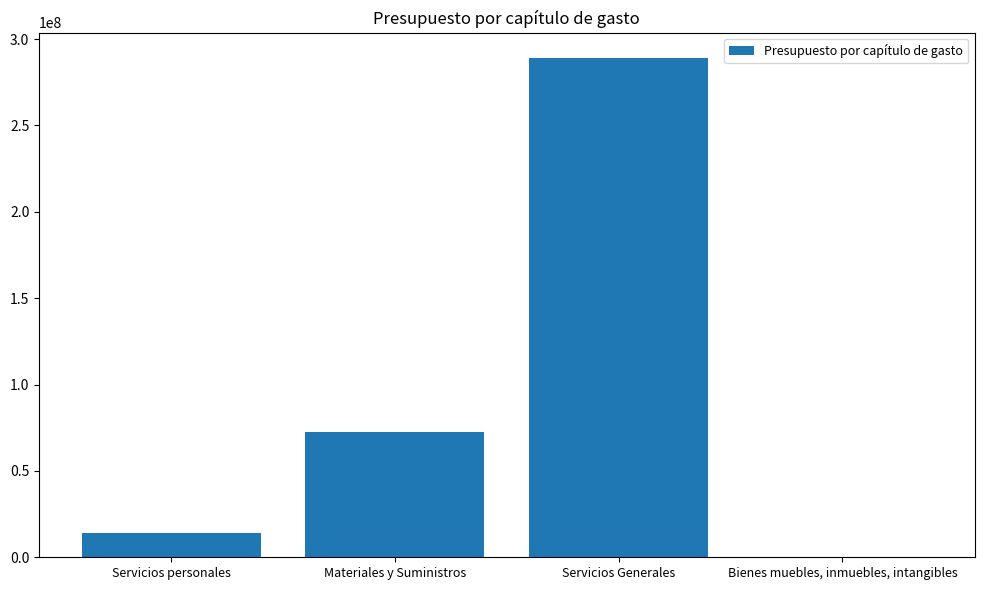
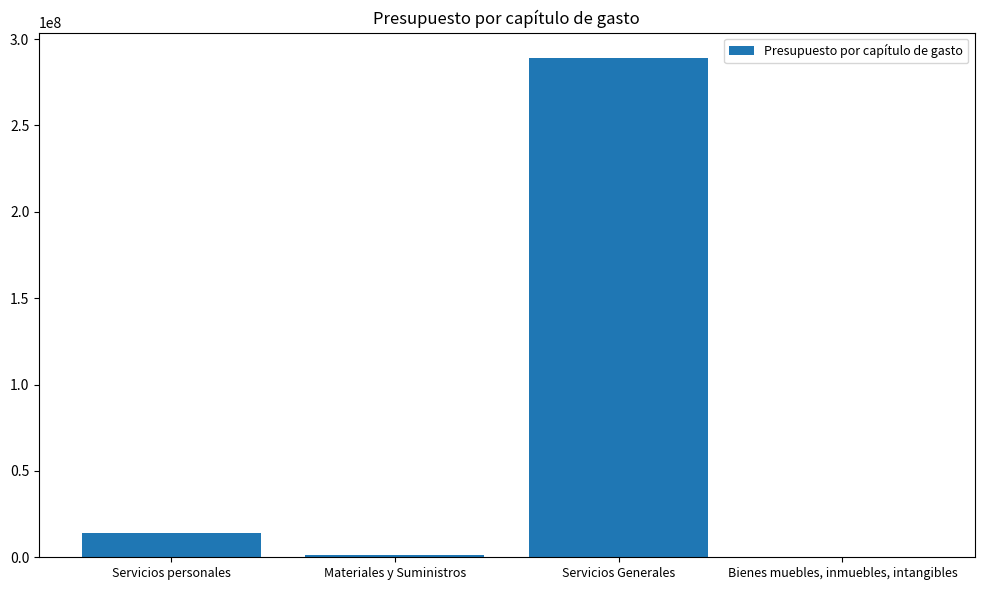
Materiales y Suministros: 72000000 -> 2000000
